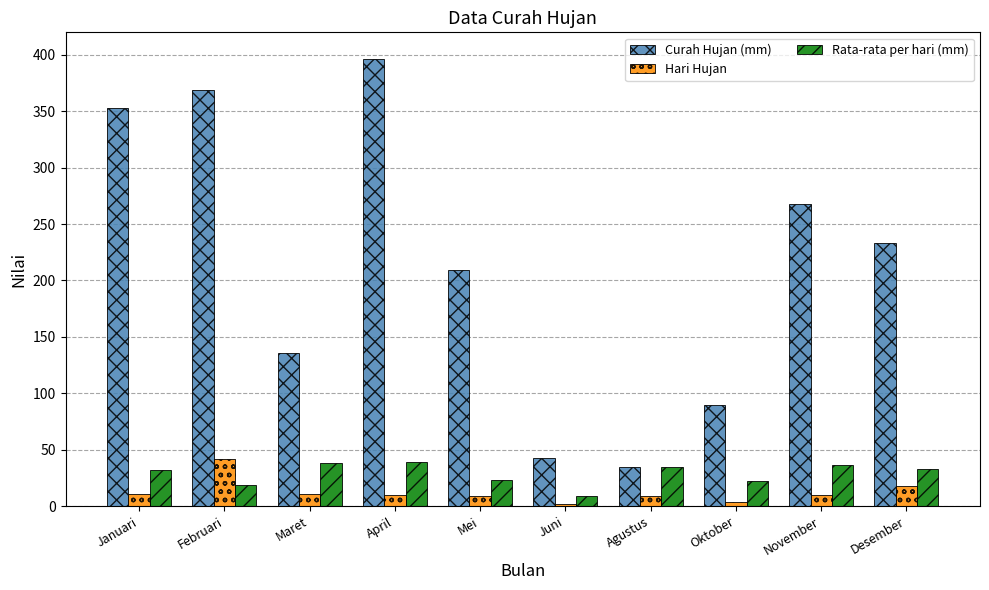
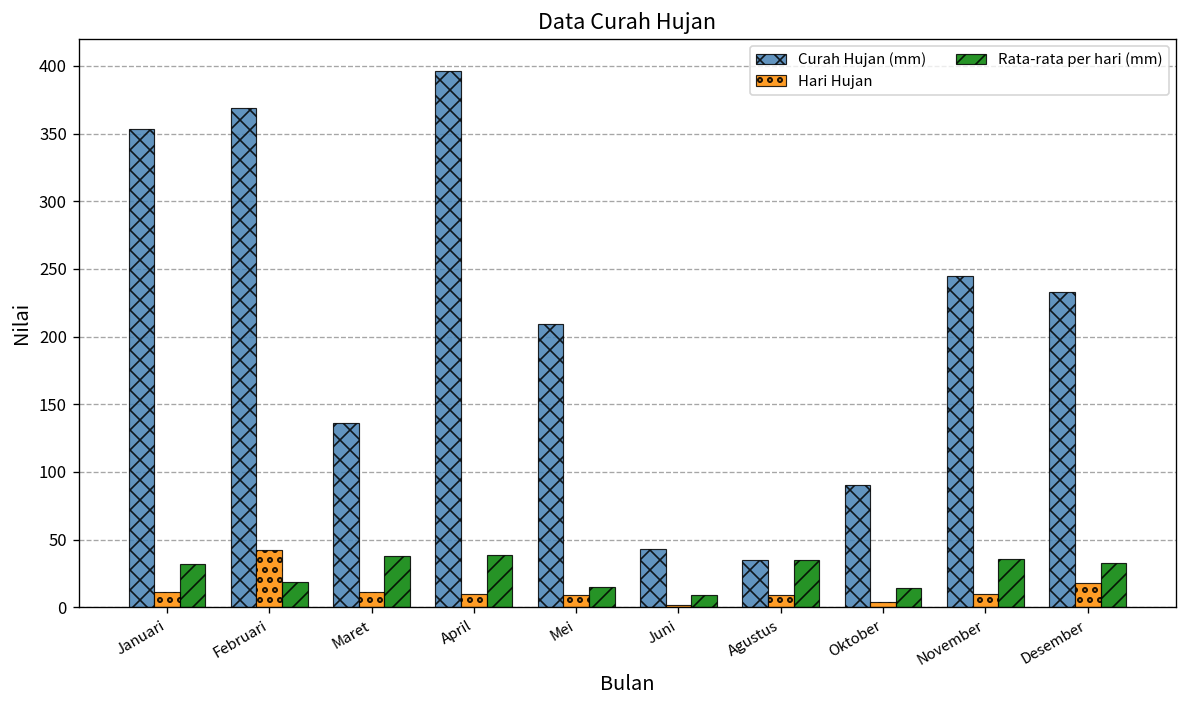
Rata-rata per hari (mm), Mei: 23 -> 15
Rata-rata per hari (mm), Oktober: 22 -> 14
Curah Hujan (mm), November: 268 -> 245
